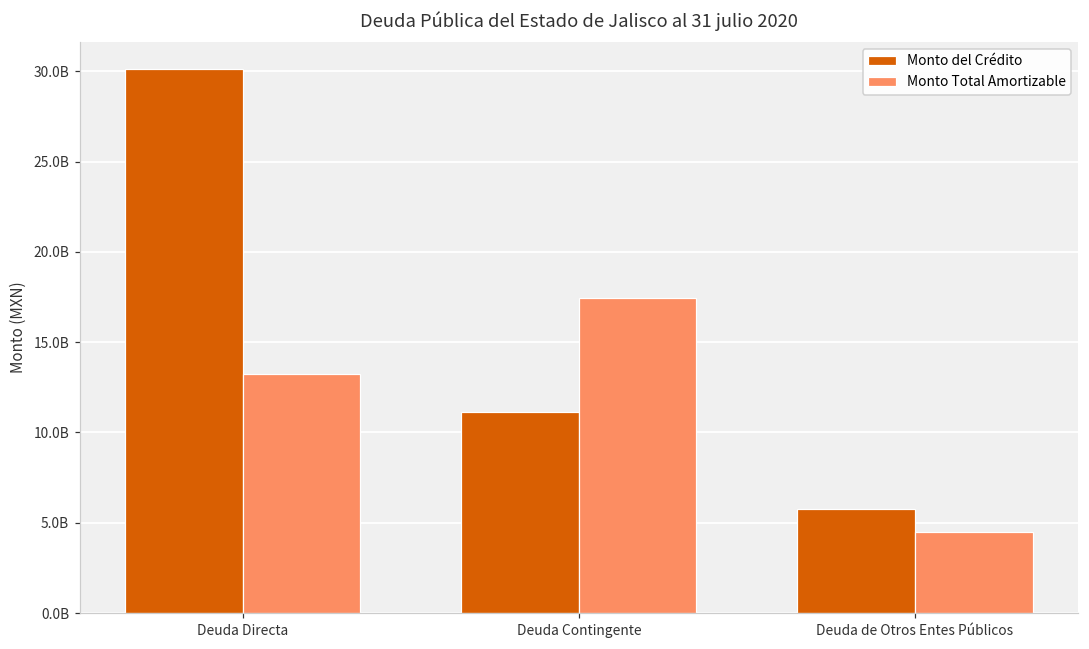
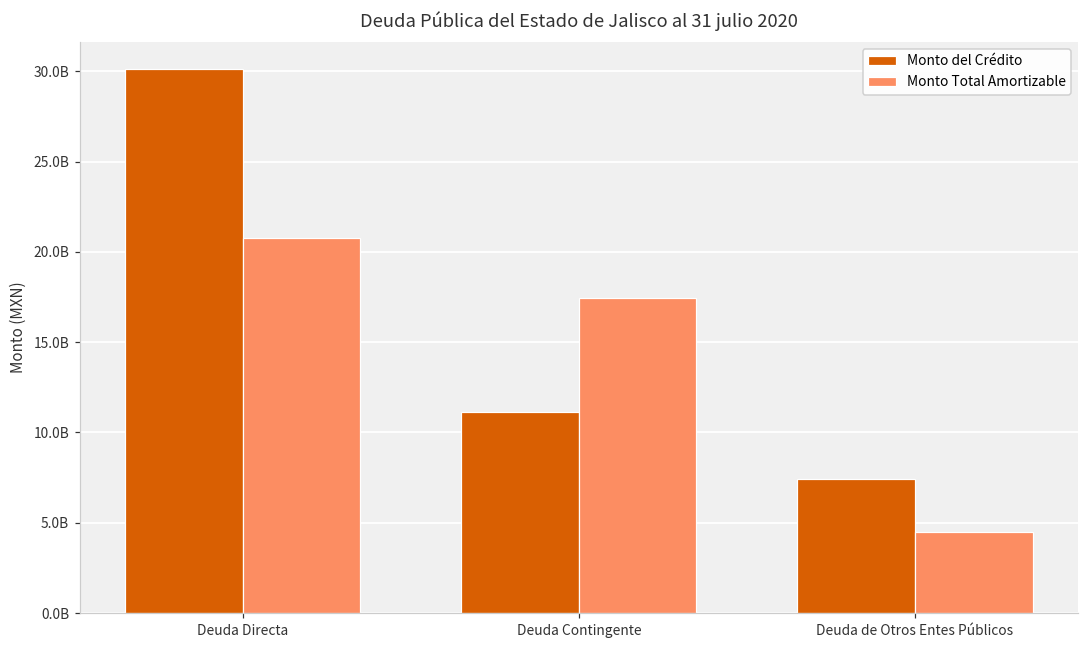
Monto Total Amortizable, Deuda Directa: 13300000000 -> 20800000000
Monto del Crédito, Deuda de Otros Entes Públicos: 5700000000 -> 7400000000
